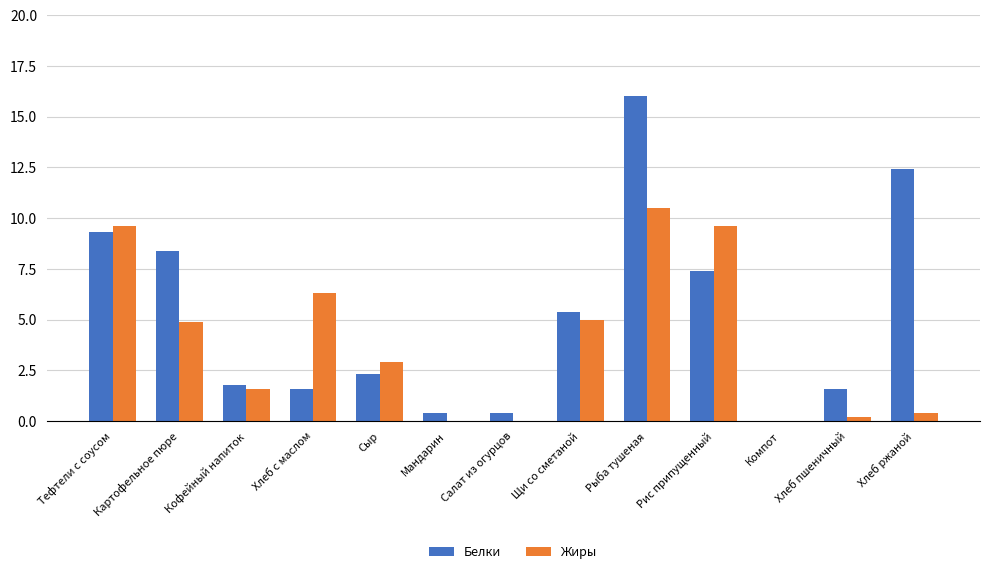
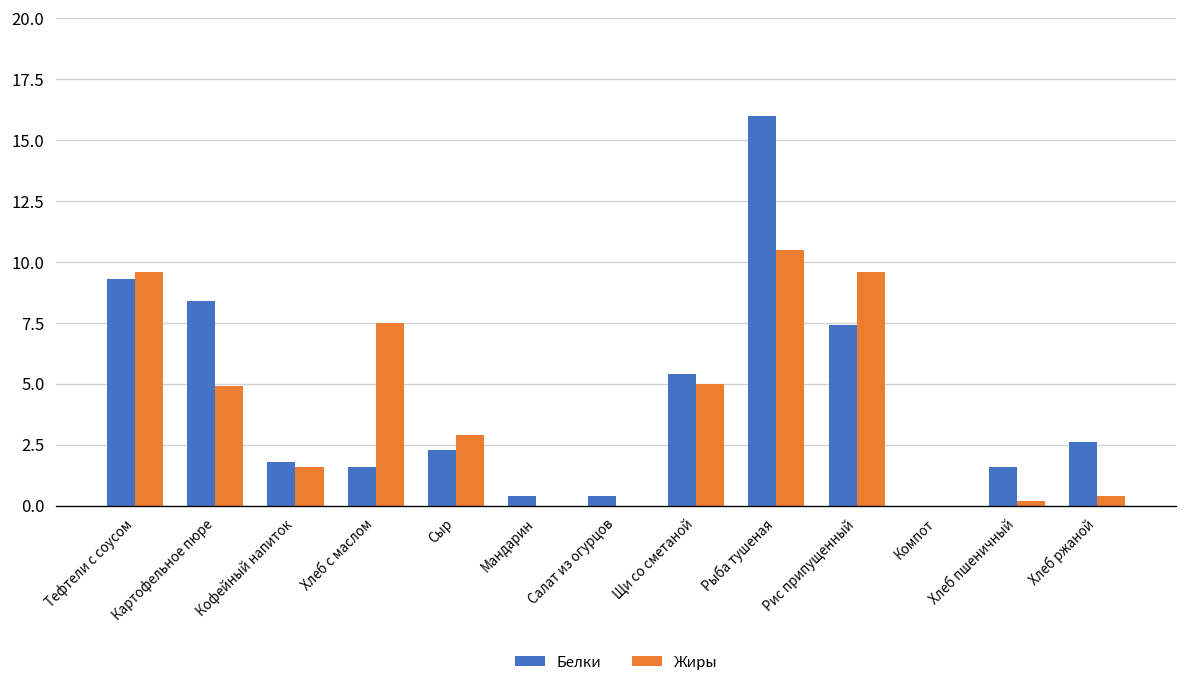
Жиры, Хлеб с маслом: 6.3 -> 7.5
Белки, Хлеб ржаной: 12.4 -> 2.6
